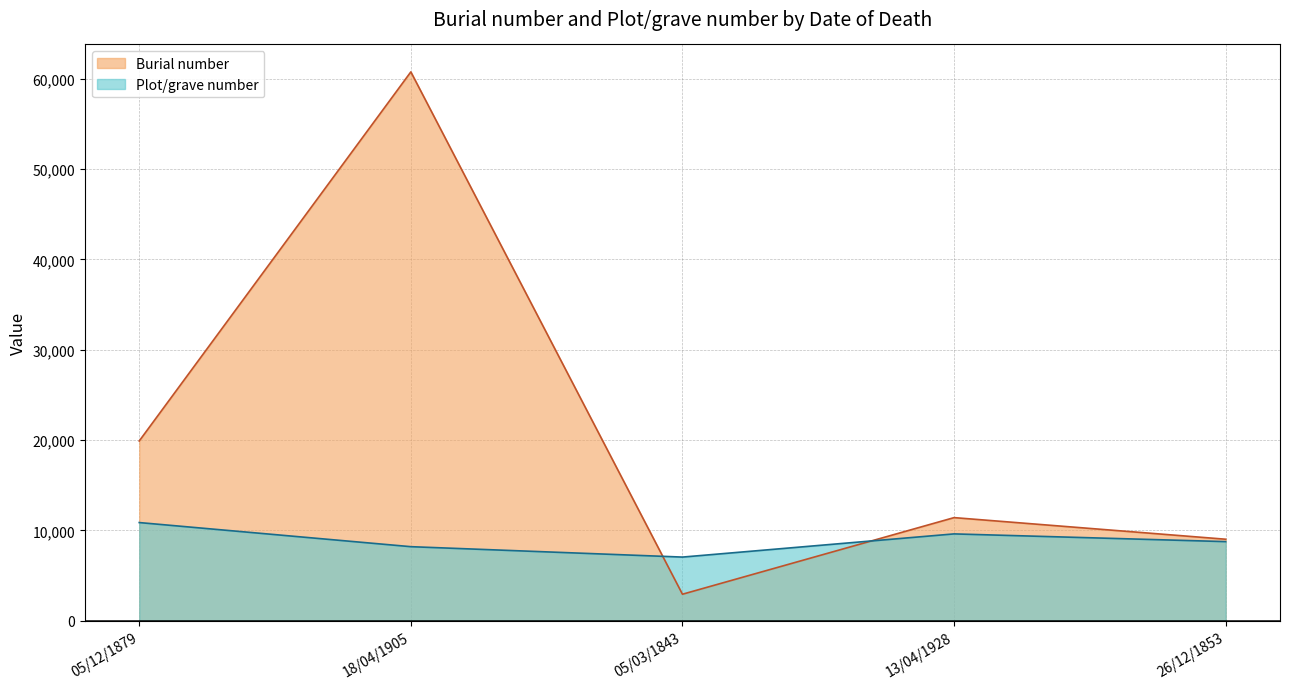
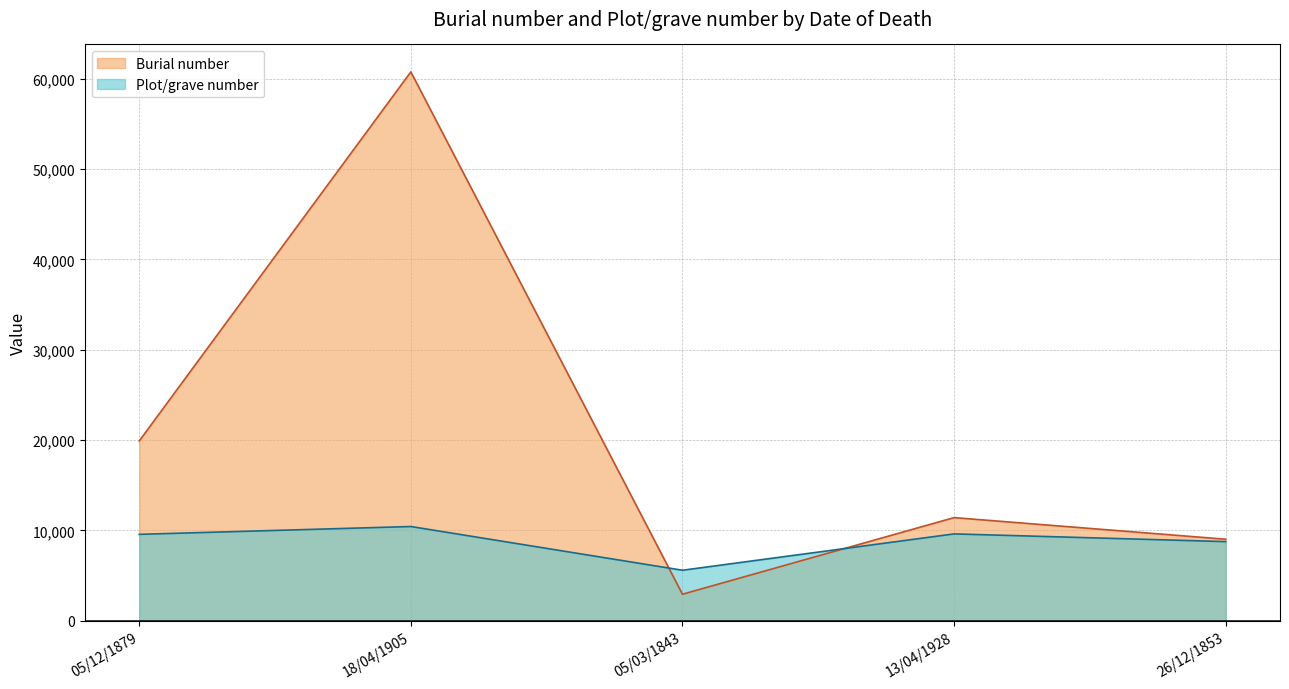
Plot/grave number, 05/12/1879: 11,000 -> 10,000
Plot/grave number, 18/04/1905: 8,000 -> 10,000
Plot/grave number, 05/03/1843: 7,000 -> 6,000
